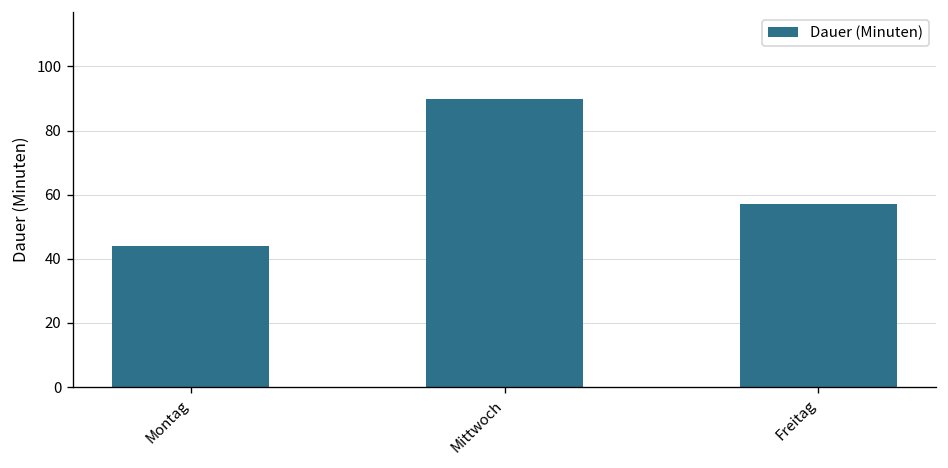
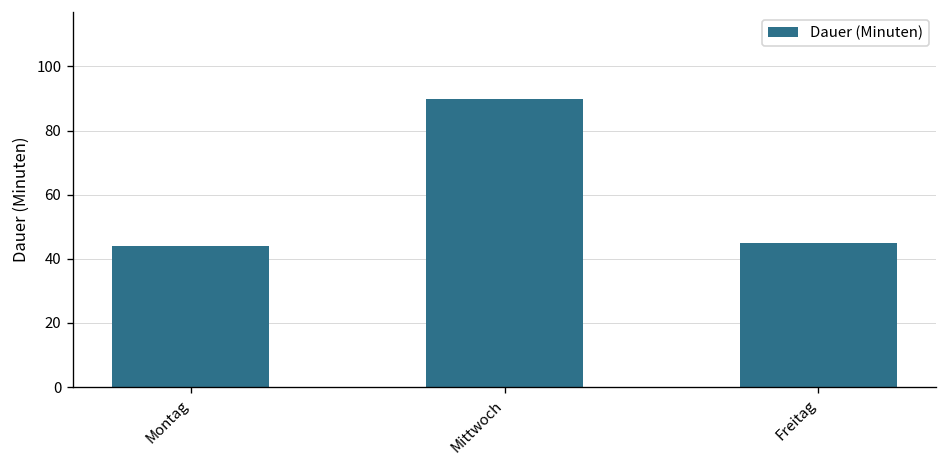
Freitag: 57 -> 45
